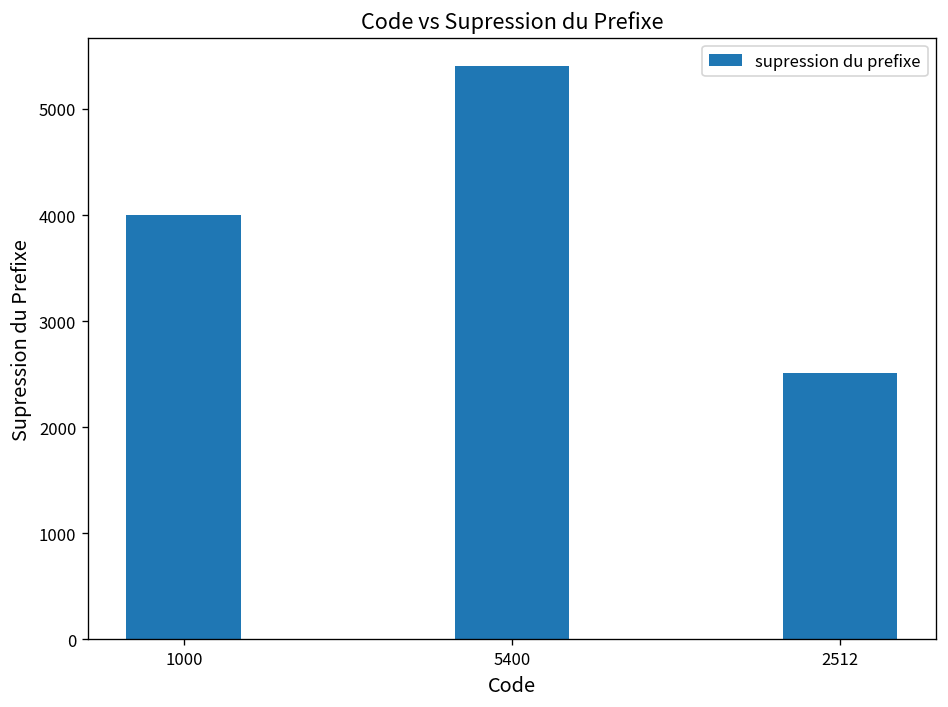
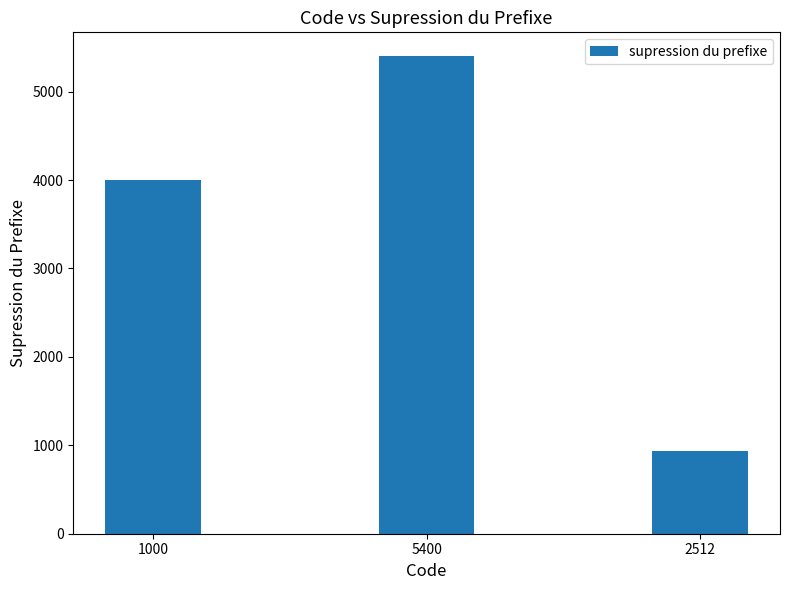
2512: 2500 -> 900
